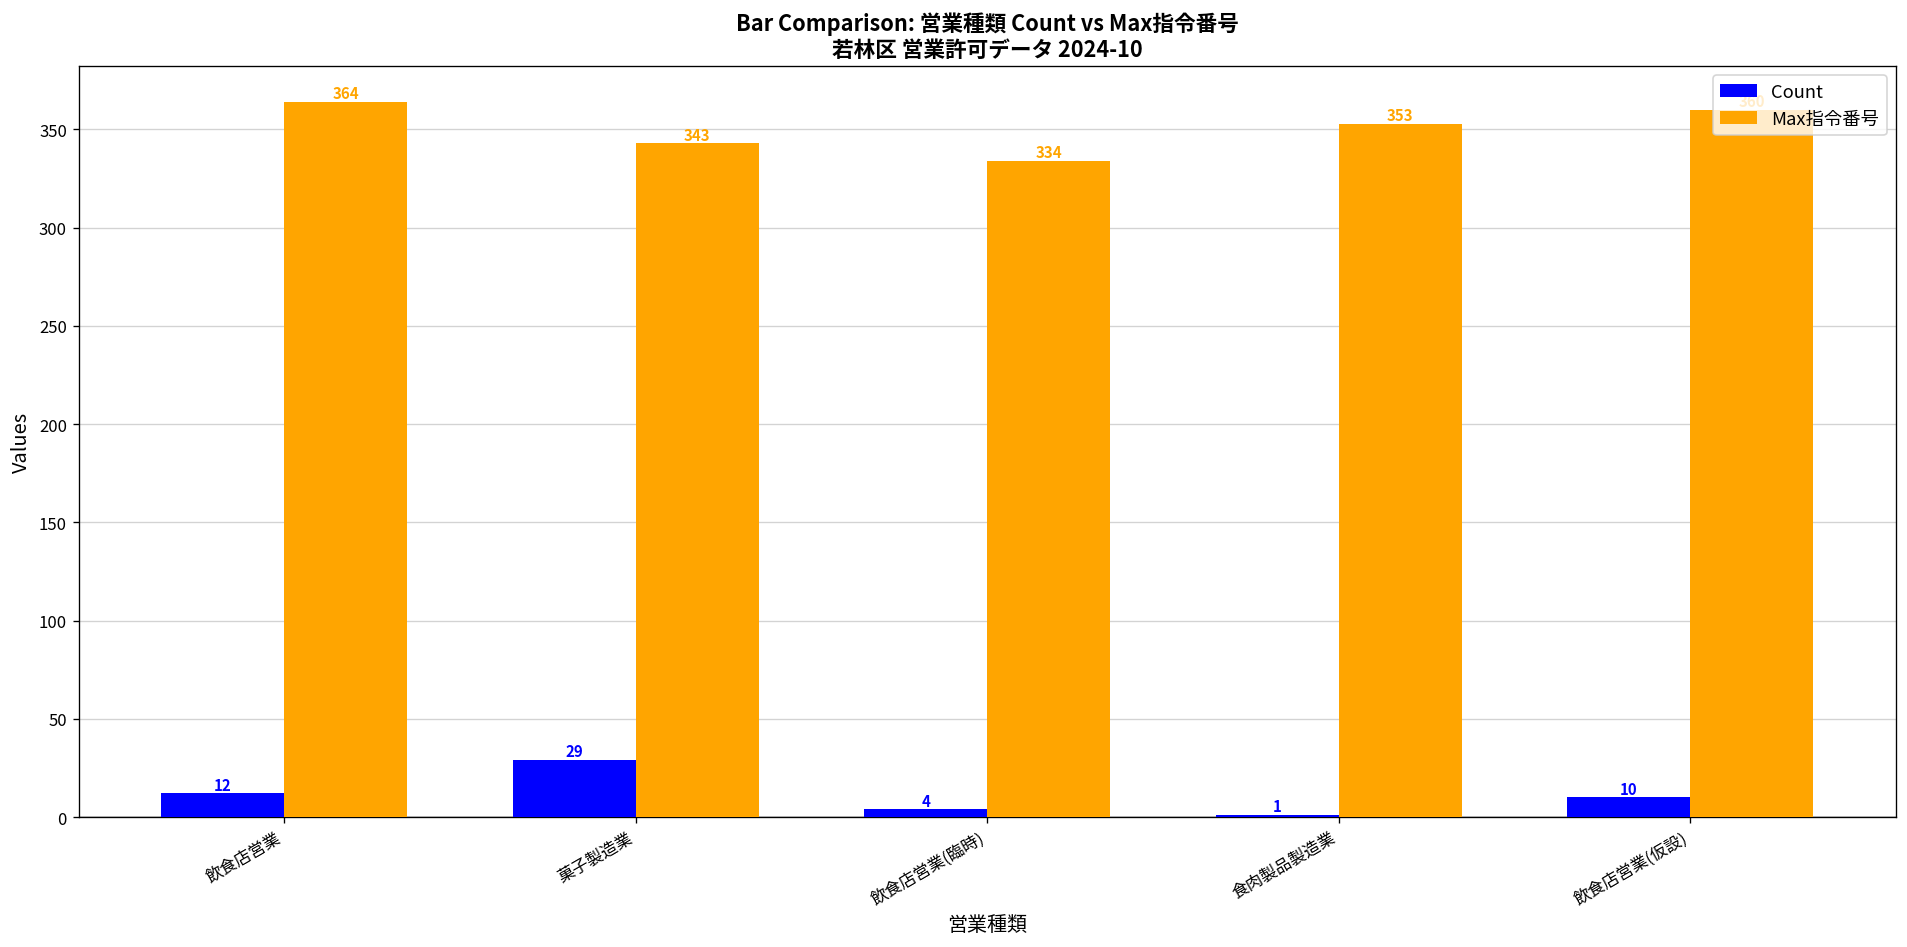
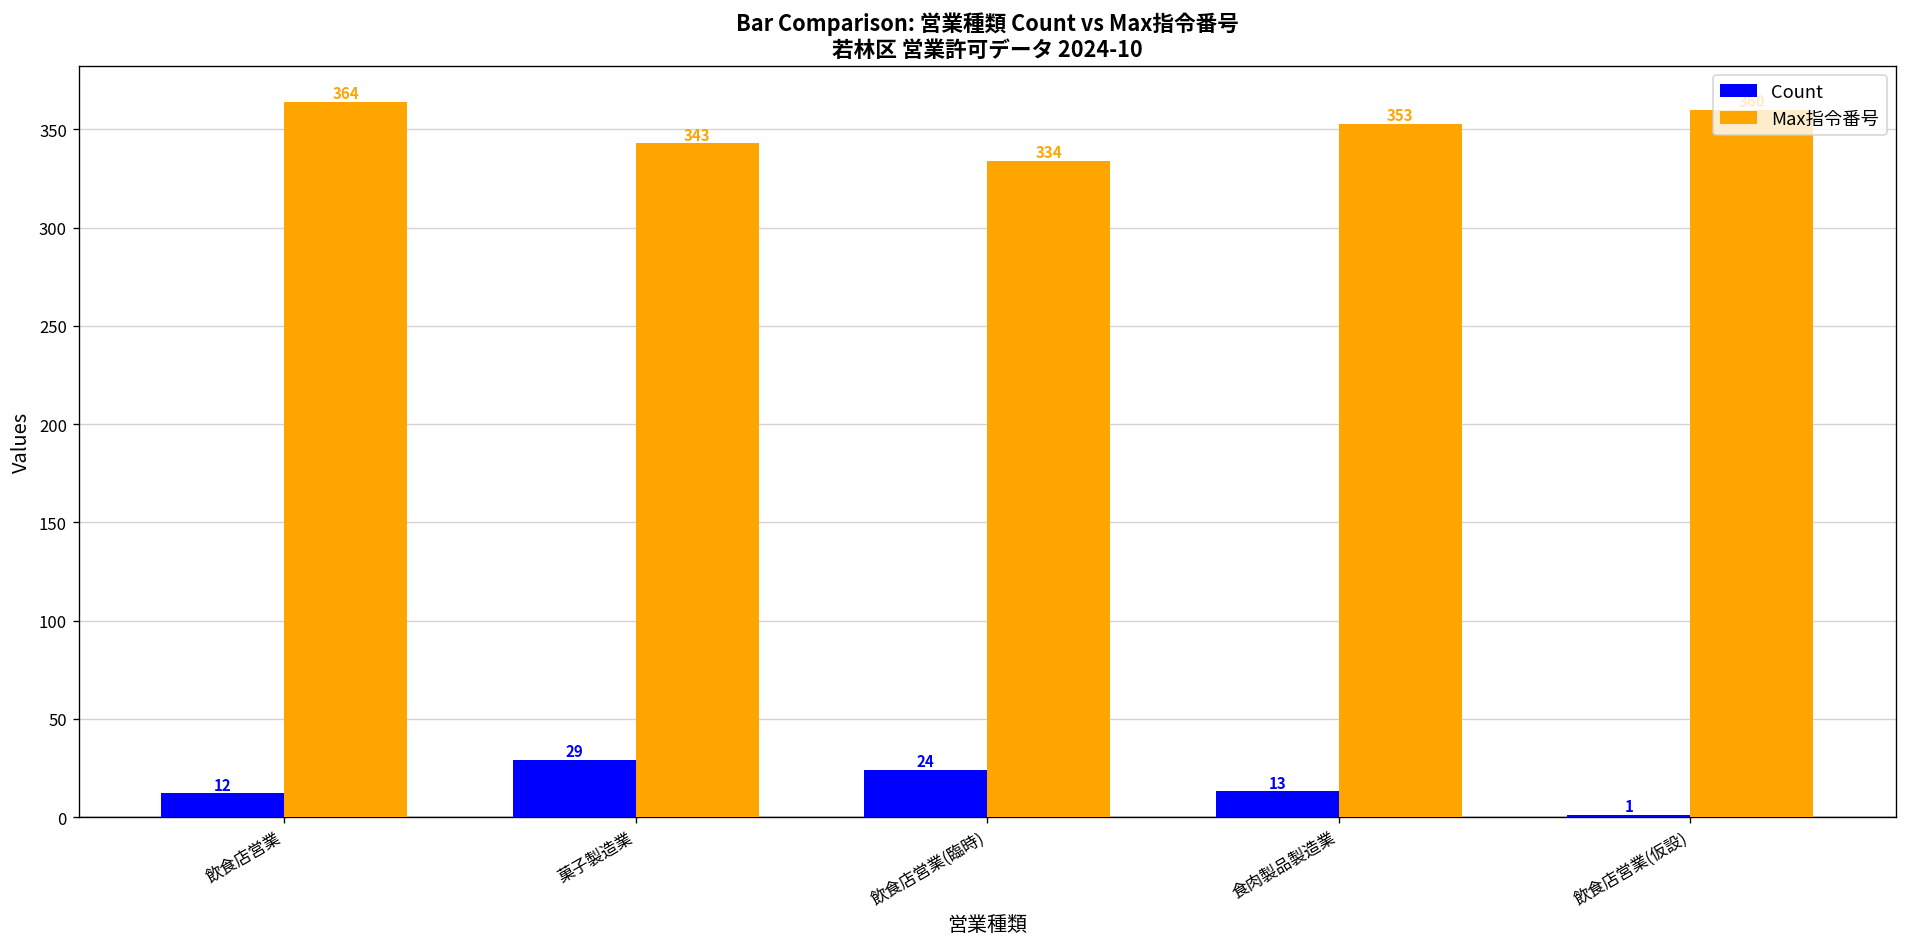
Count, 飲食店営業(臨時): 4 -> 24
Count, 食肉製品製造業: 1 -> 13
Count, 飲食店営業(仮設): 10 -> 1
